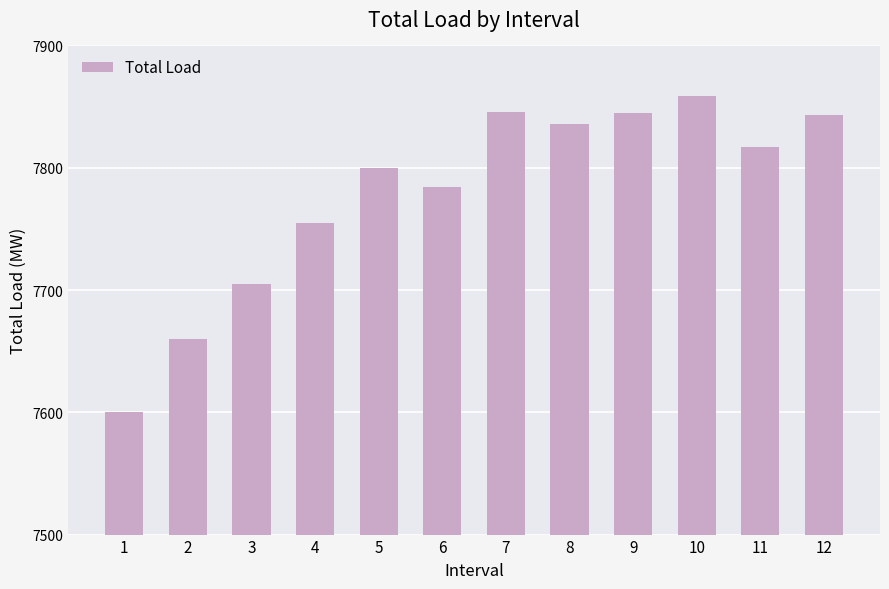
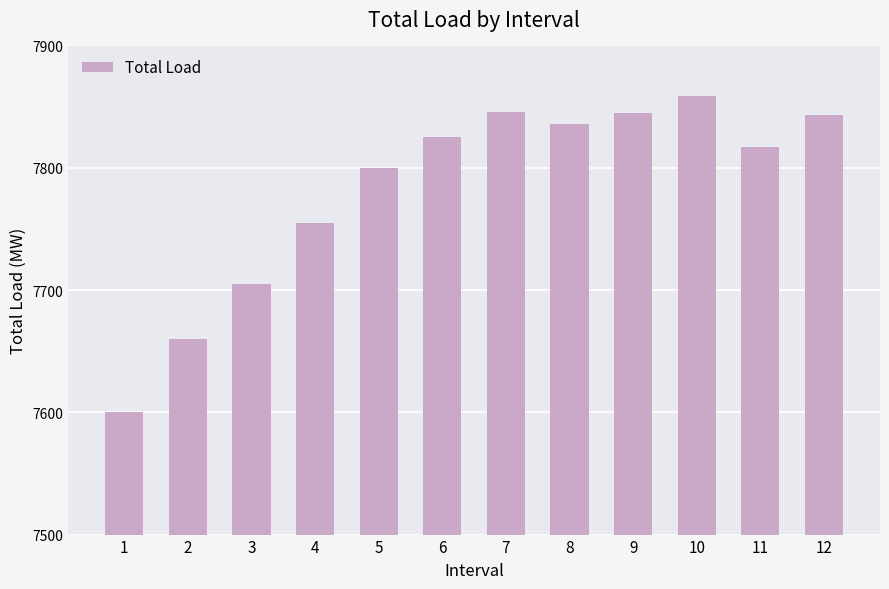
6: 7784 -> 7825
